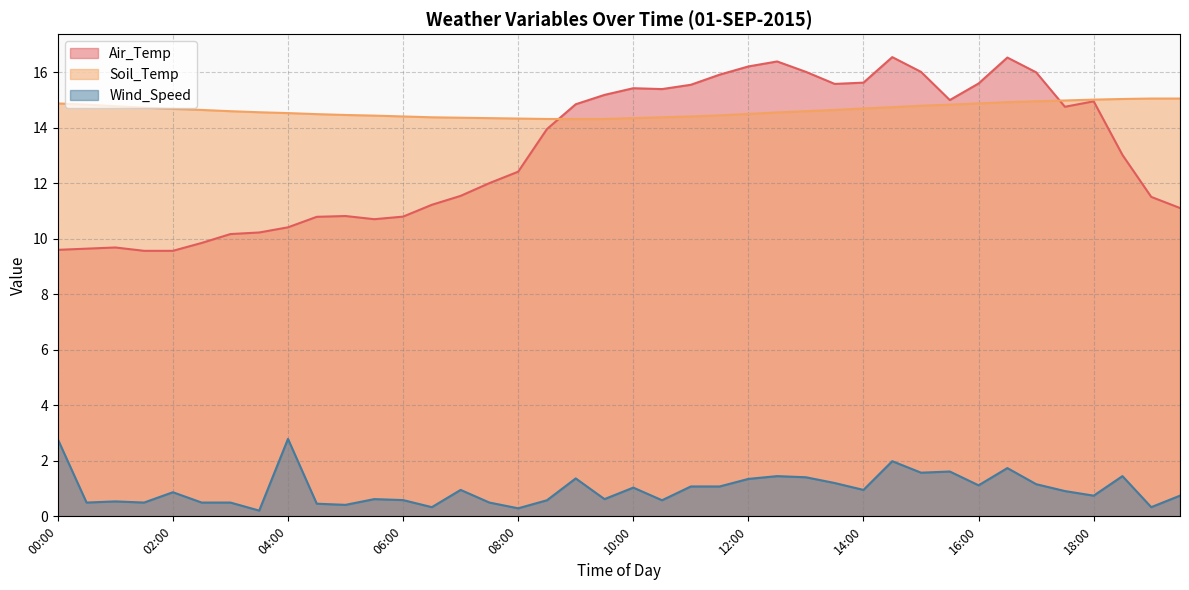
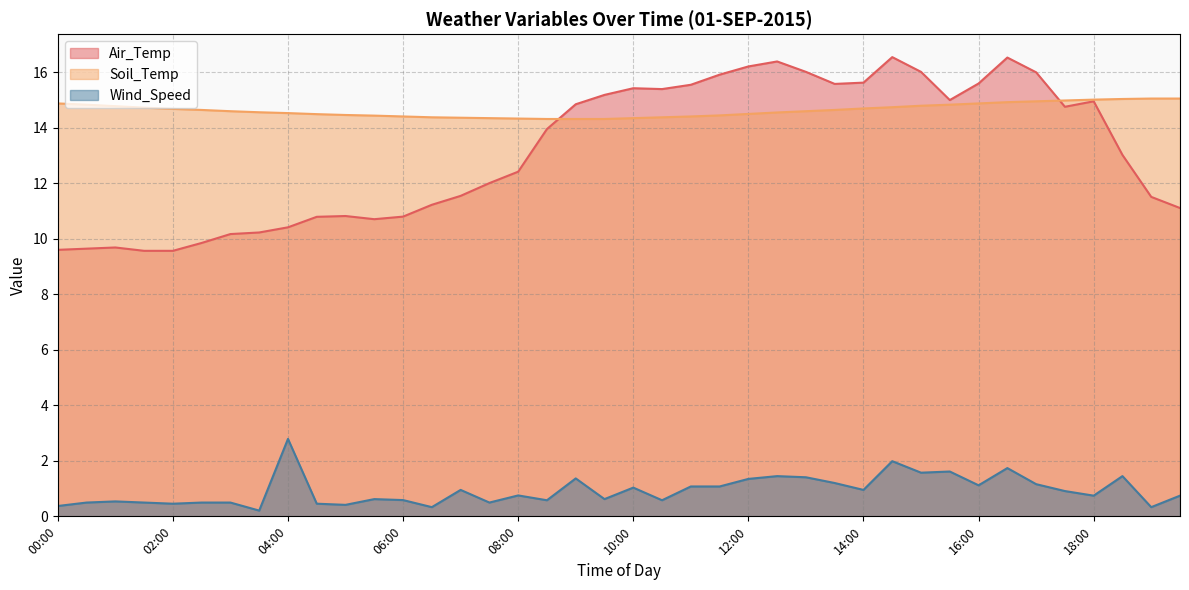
Wind_Speed, 00:00: 2.8 -> 0.4
Wind_Speed, 02:00: 0.9 -> 0.5
Wind_Speed, 08:00: 0.3 -> 0.8
